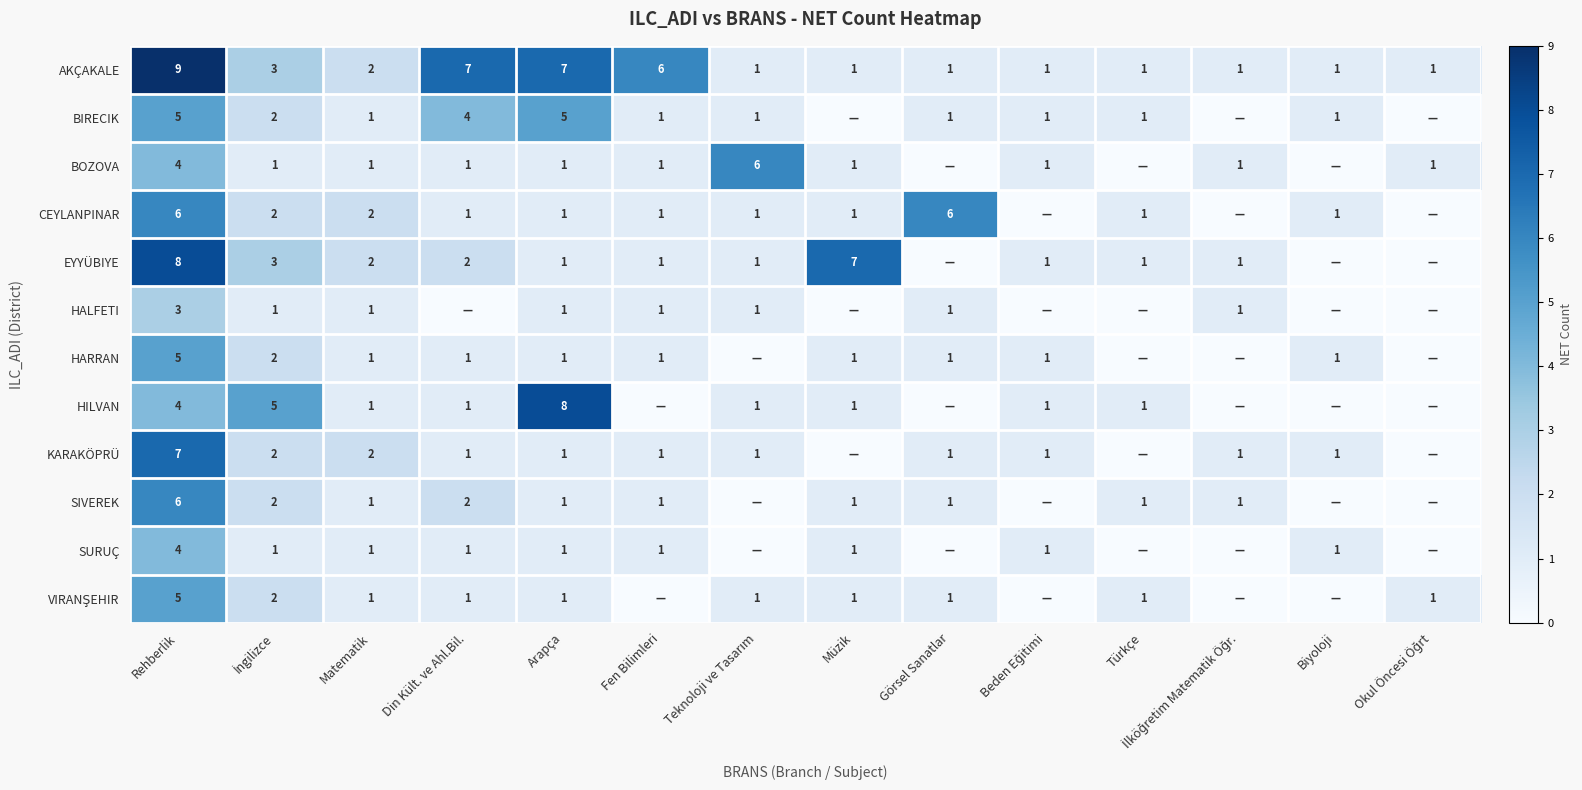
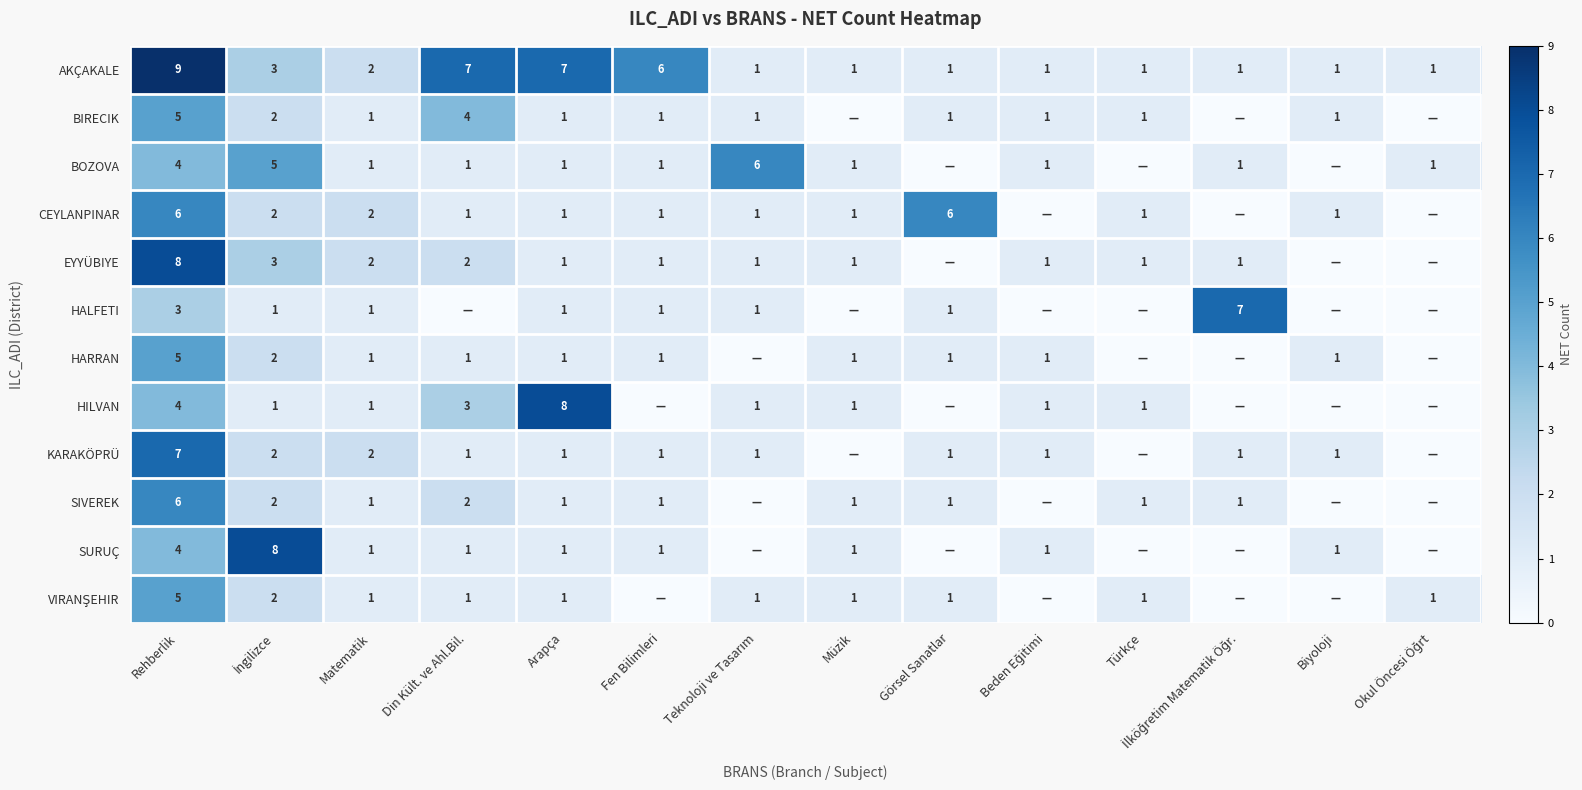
BIRECIK, Arapça: 5 -> 1
BOZOVA, İngilizce: 1 -> 5
EYYÜBIYE, Müzik: 7 -> 1
HALFETI, İlköğretim Matematik Öğr.: 1 -> 7
HILVAN, İngilizce: 5 -> 1
HILVAN, Din Kült. ve Ahl.Bil.: 1 -> 3
SURUÇ, İngilizce: 1 -> 8
